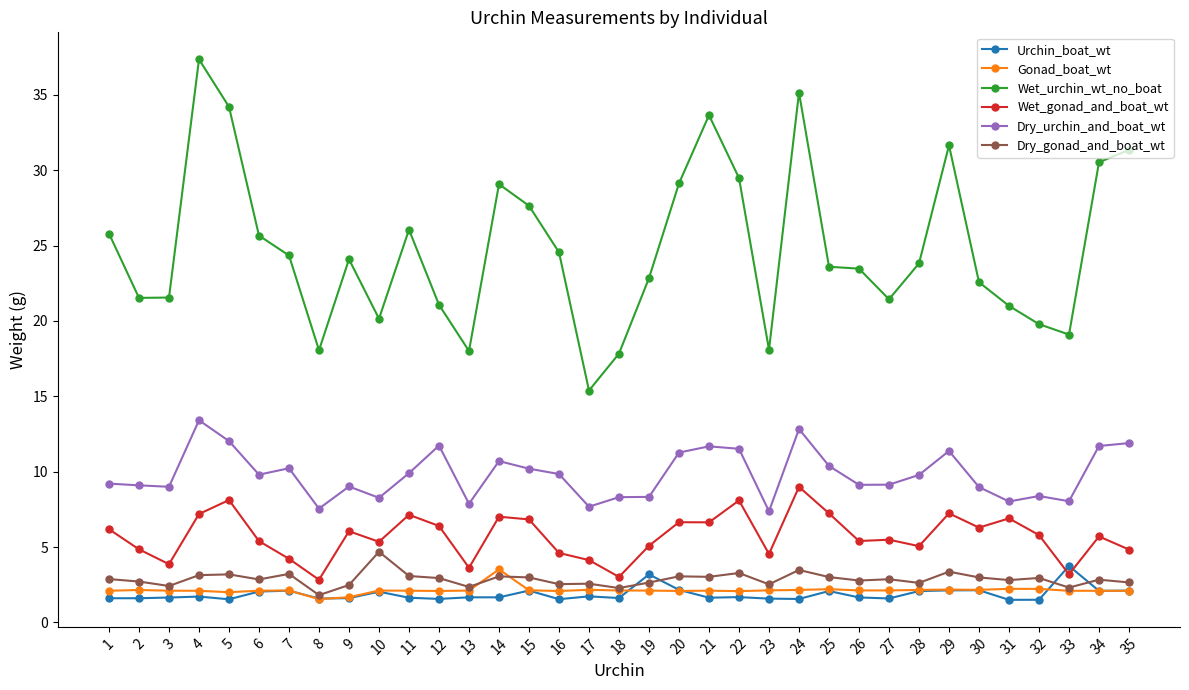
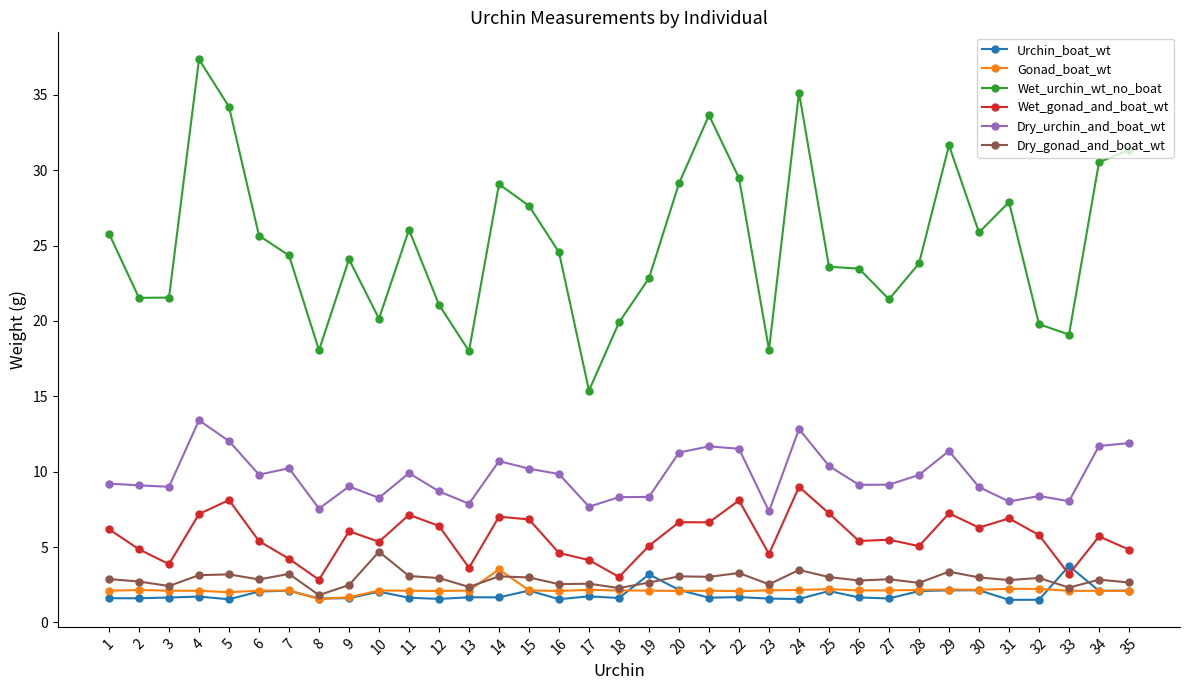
Dry_urchin_and_boat_wt, 12: 11.7 -> 8.7
Wet_urchin_wt_no_boat, 18: 17.8 -> 19.9
Wet_urchin_wt_no_boat, 30: 22.6 -> 25.9
Wet_urchin_wt_no_boat, 31: 21.0 -> 27.9
